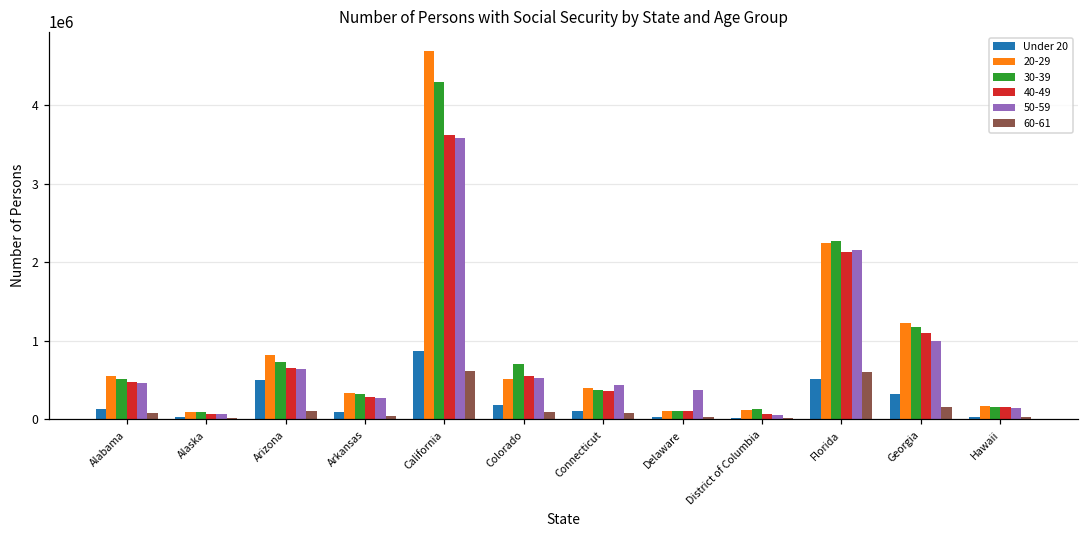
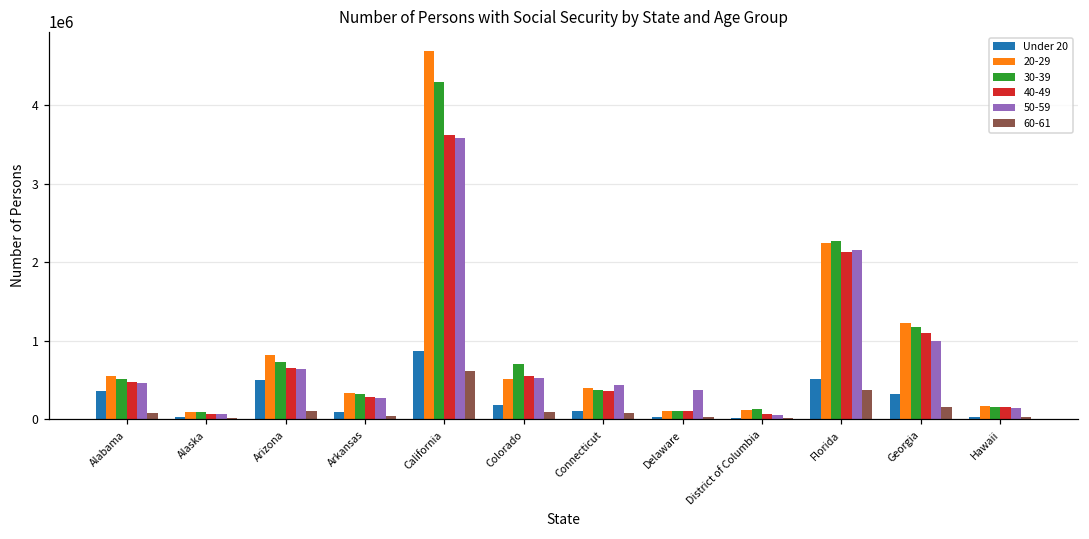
Under 20, Alabama: 100000 -> 400000
60-61, Florida: 600000 -> 400000
